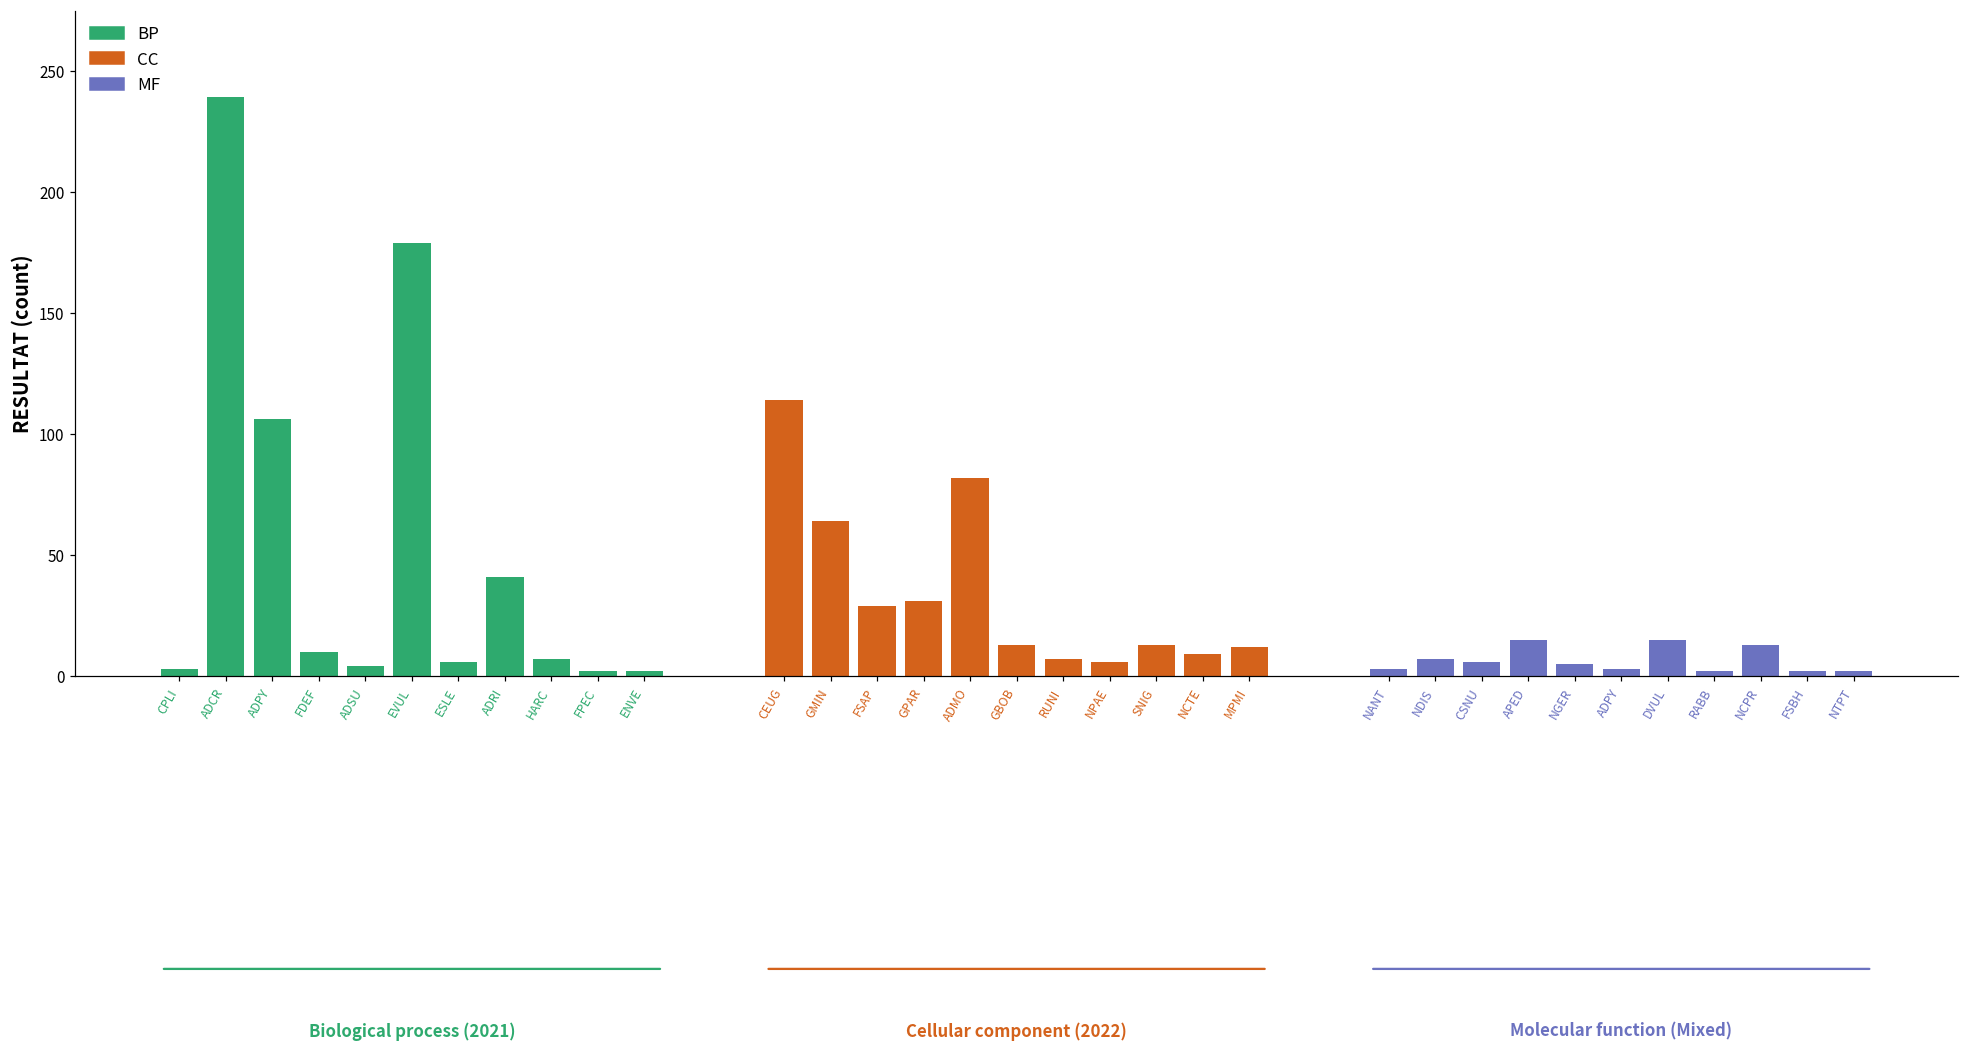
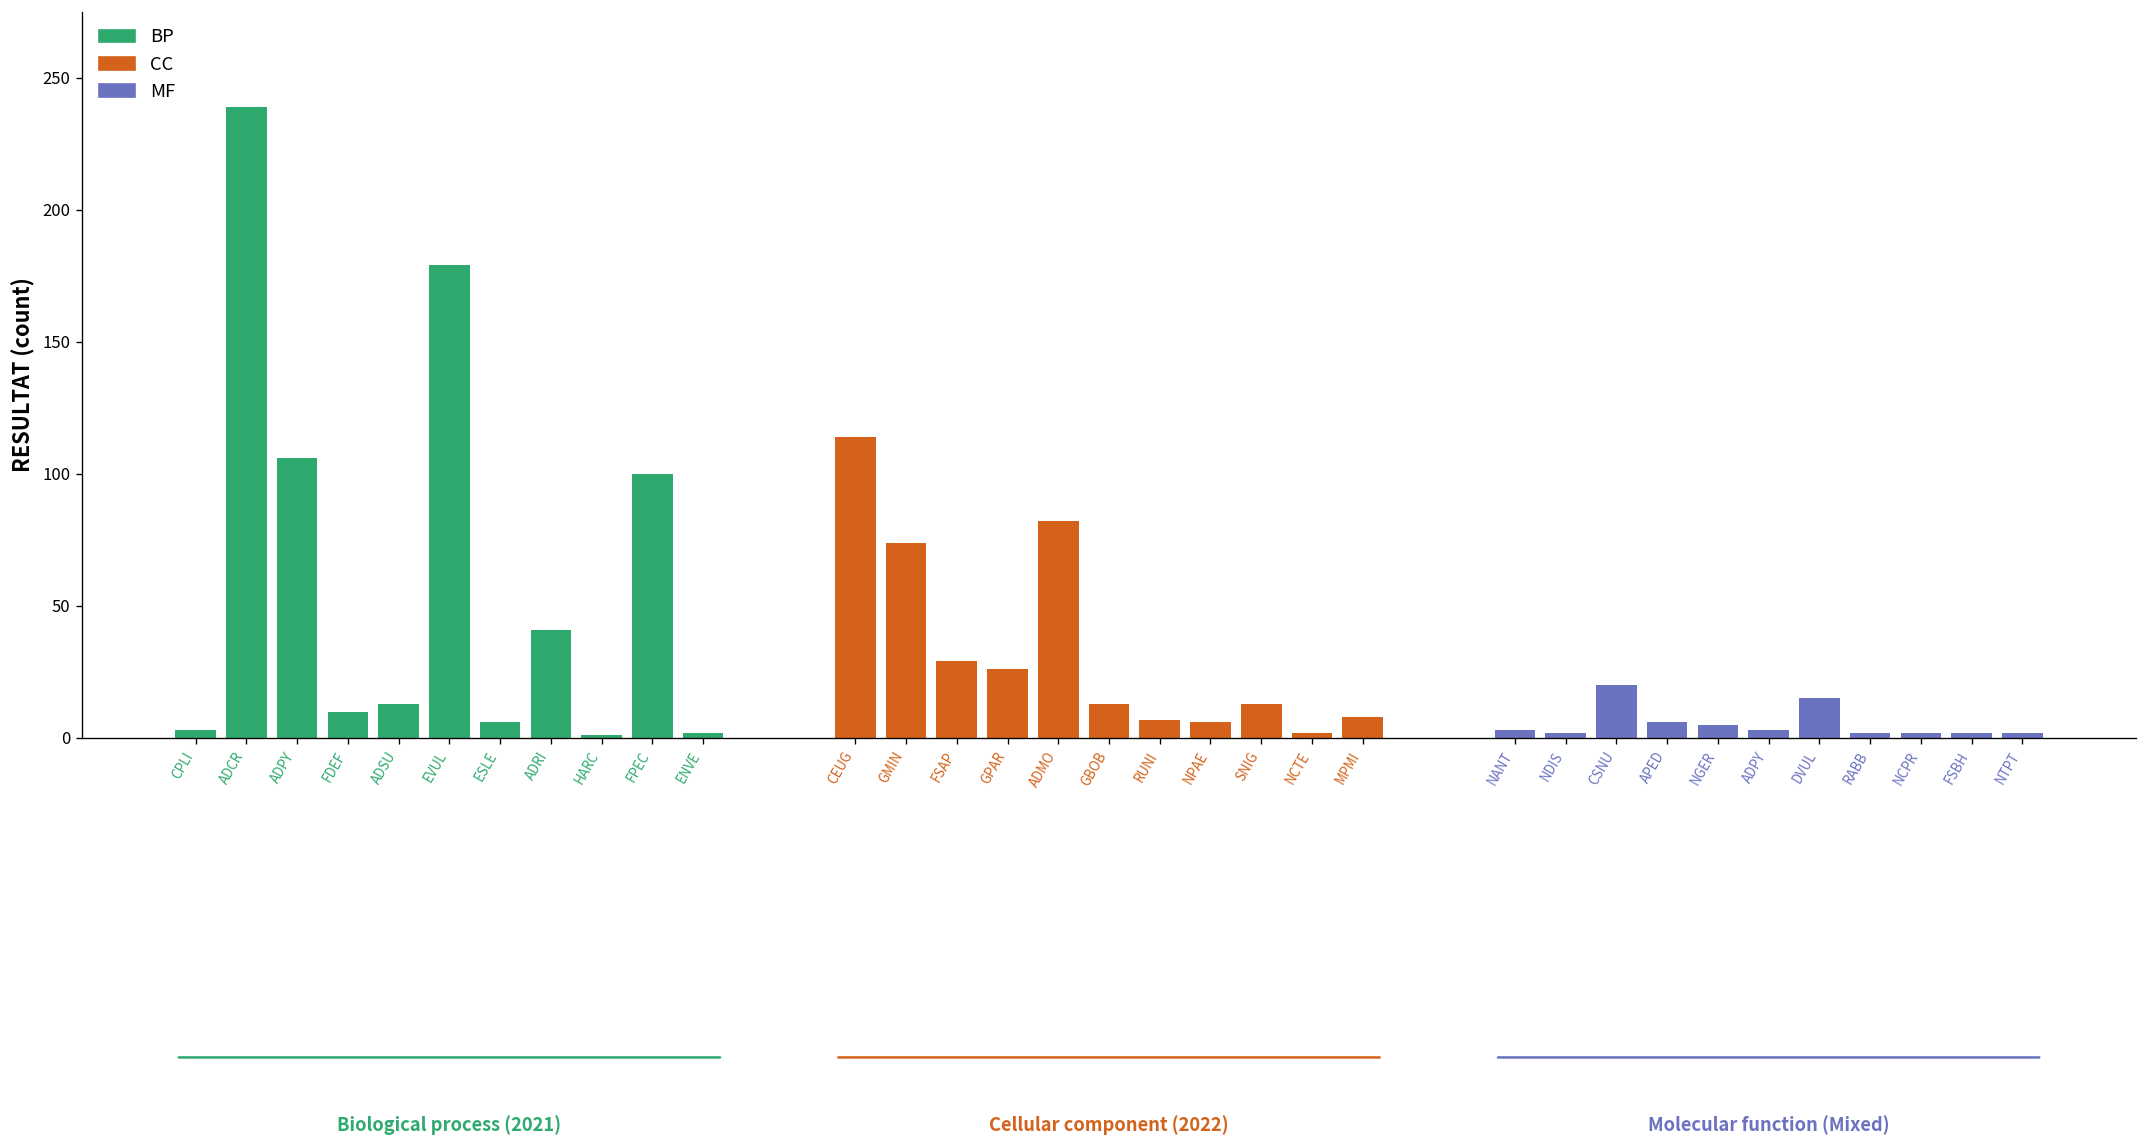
BP, ADSU: 4 -> 13
BP, HARC: 7 -> 1
BP, FPEC: 2 -> 100
CC, GMIN: 64 -> 74
CC, GPAR: 31 -> 26
CC, NCTE: 9 -> 2
CC, MPMI: 12 -> 8
MF, NDIS: 7 -> 2
MF, CSNU: 6 -> 20
MF, APED: 15 -> 6
MF, NCPR: 13 -> 2
